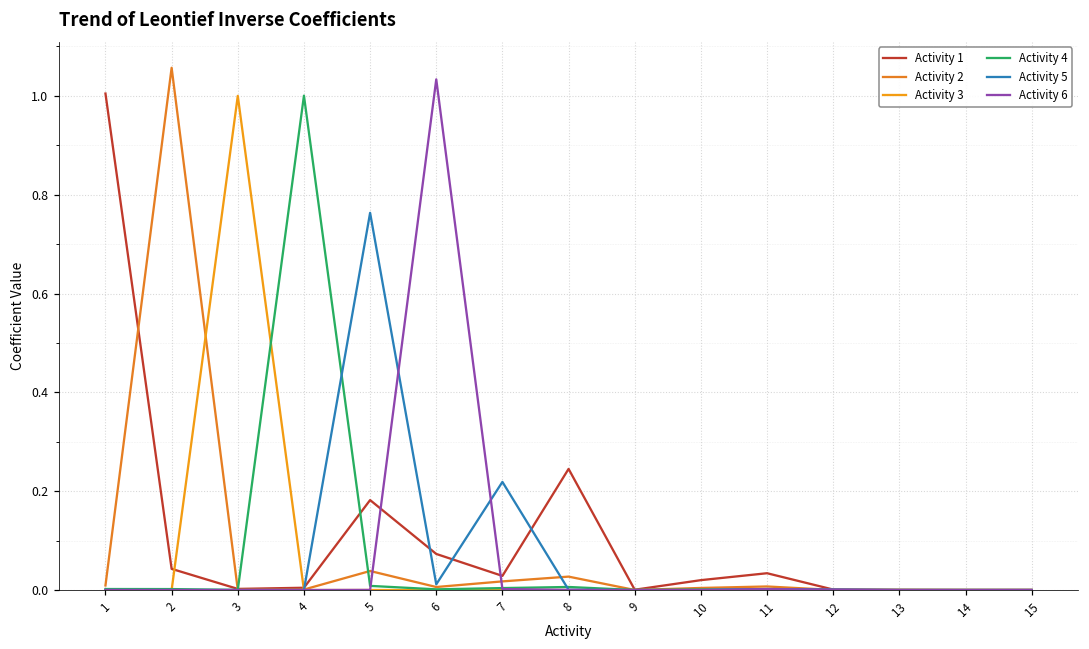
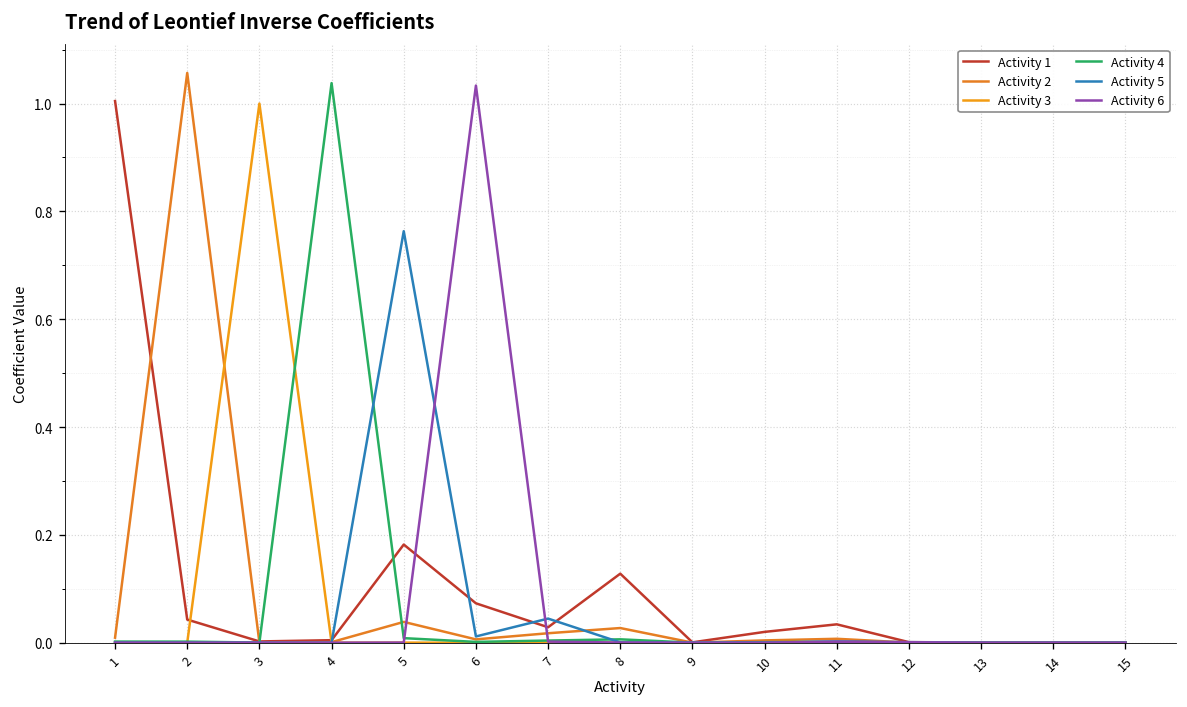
Activity 4, 4: 1.00 -> 1.04
Activity 5, 7: 0.22 -> 0.04
Activity 1, 8: 0.25 -> 0.13
